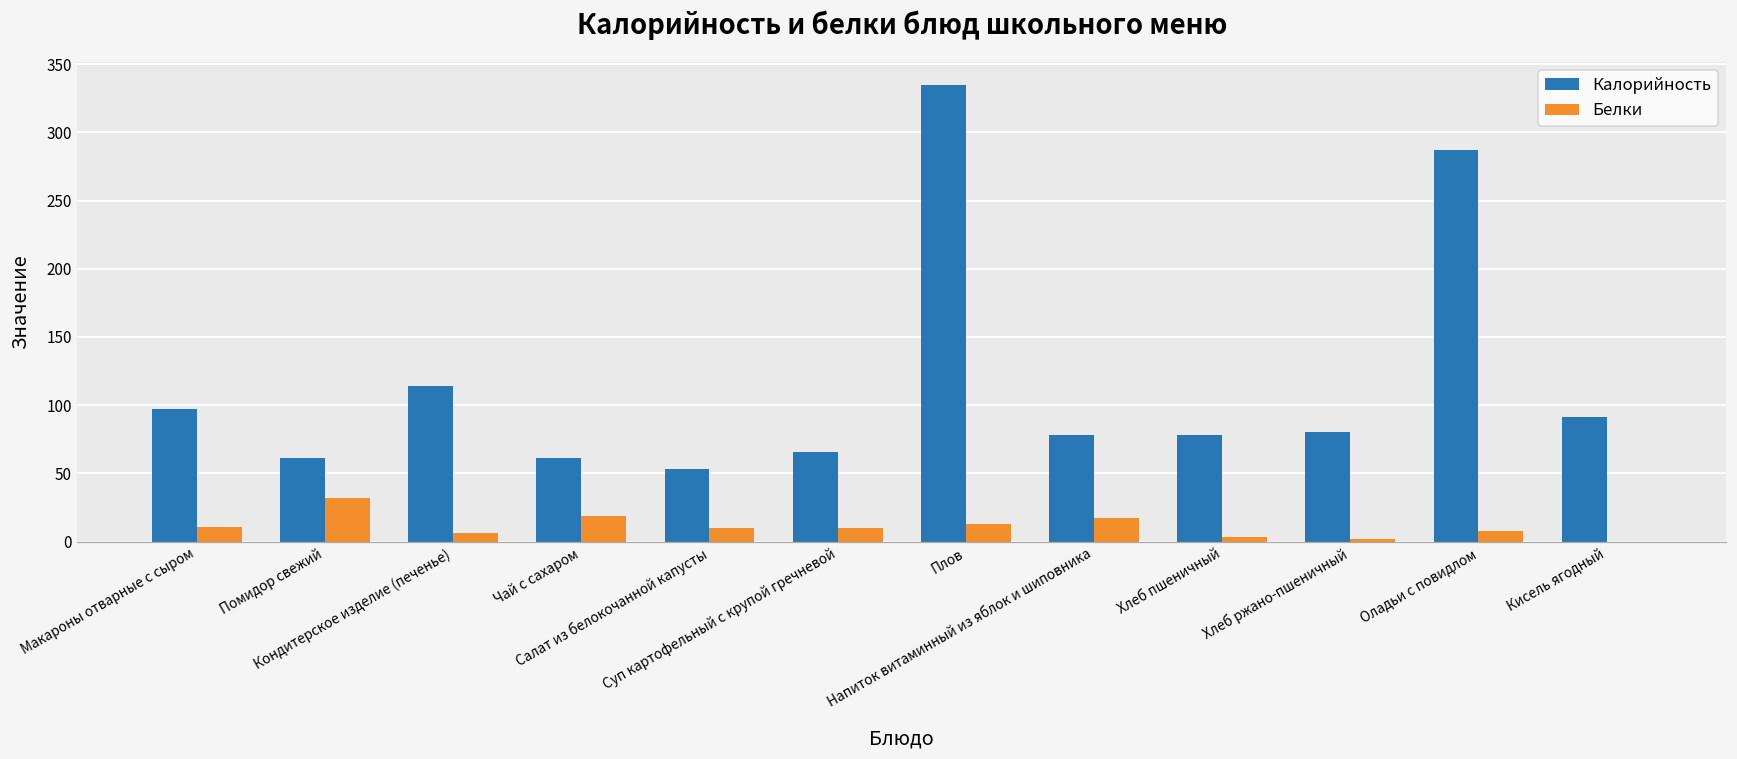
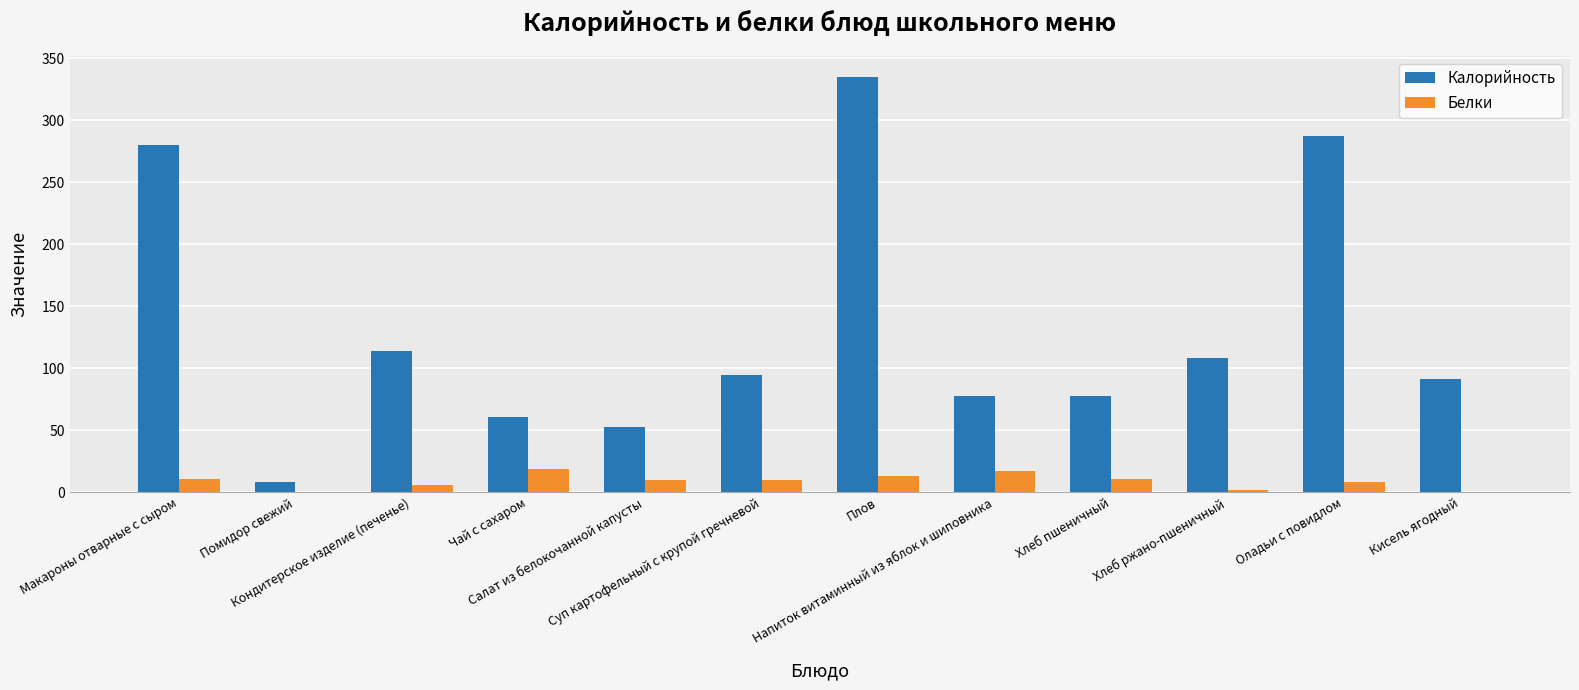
Калорийность, Макароны отварные с сыром: 97 -> 280
Калорийность, Помидор свежий: 61 -> 8
Белки, Помидор свежий: 32 -> 0
Калорийность, Суп картофельный с крупой гречневой: 66 -> 95
Белки, Хлеб пшеничный: 3 -> 11
Калорийность, Хлеб ржано-пшеничный: 80 -> 108
